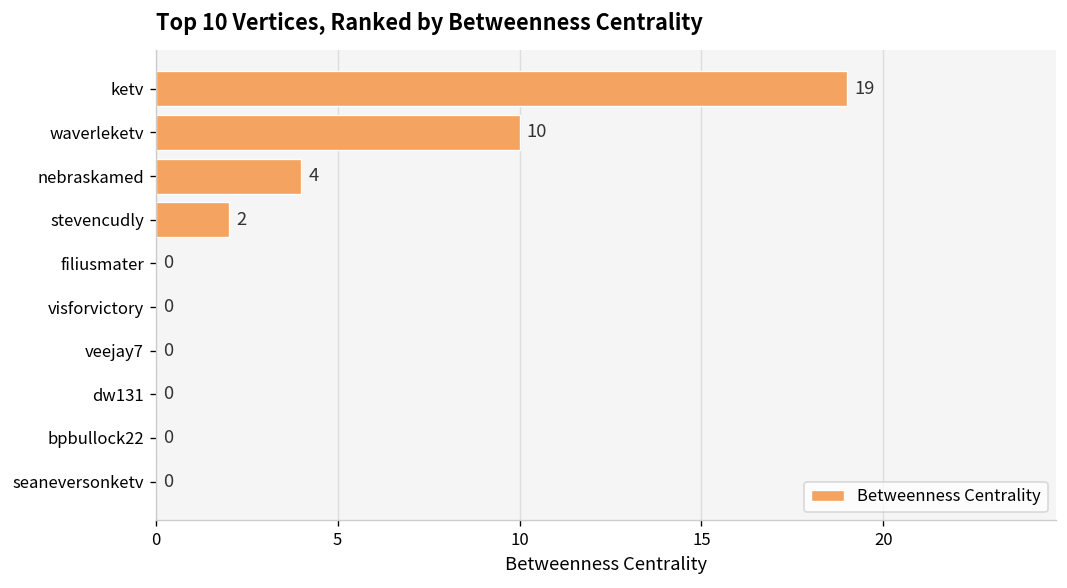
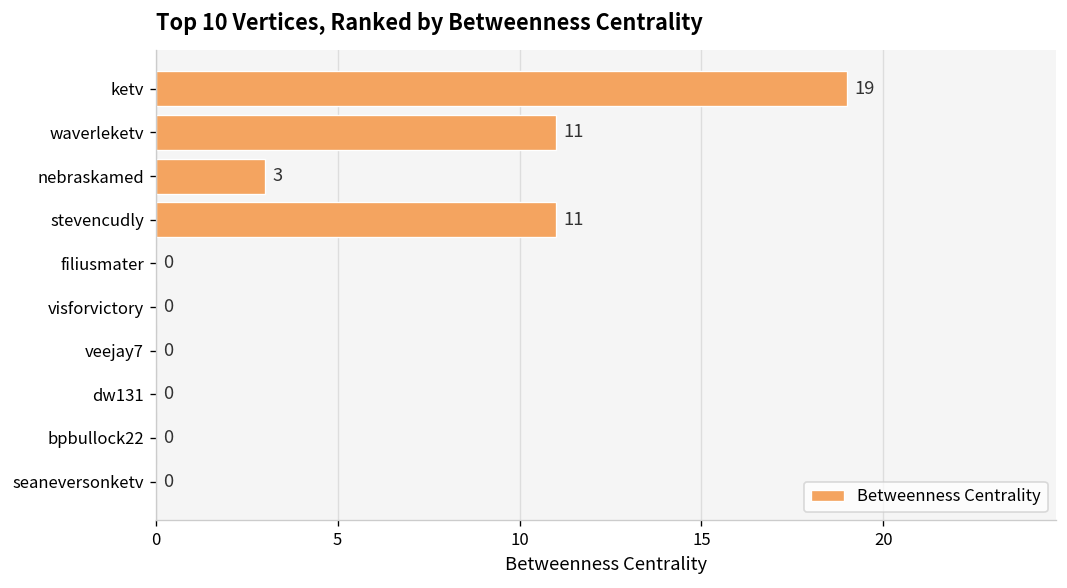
waverleketv: 10 -> 11
nebraskamed: 4 -> 3
stevencudly: 2 -> 11
